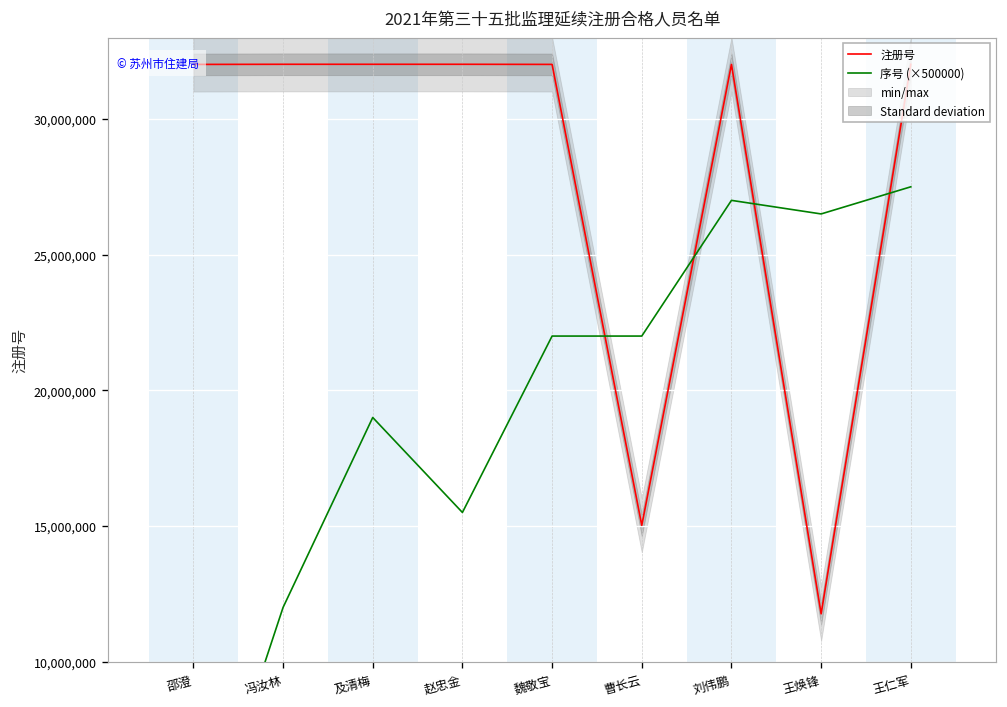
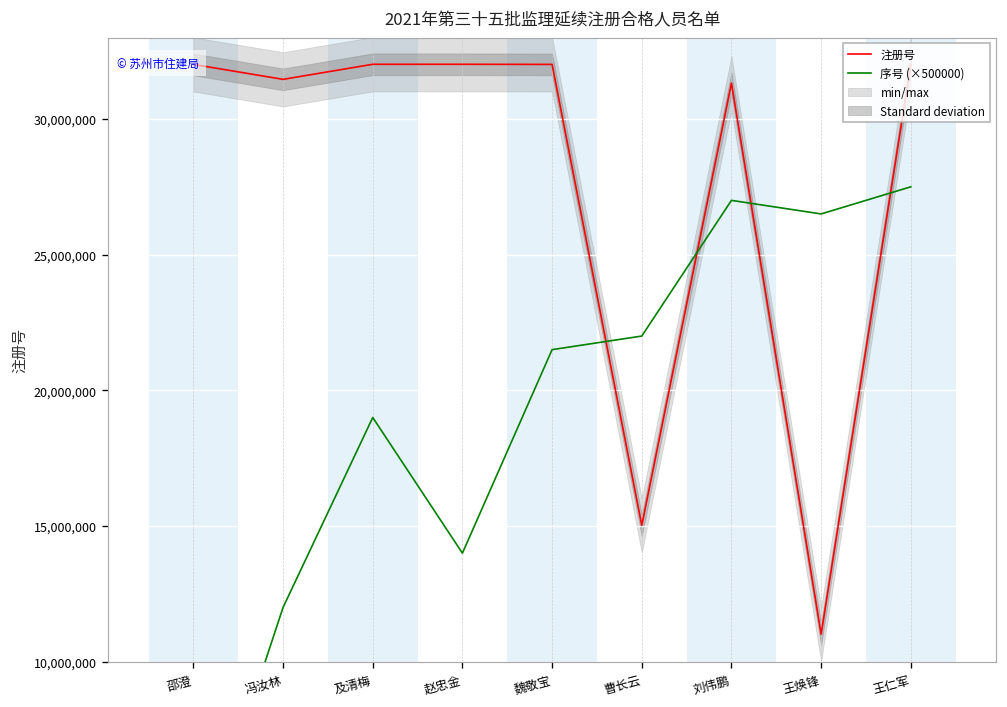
注册号, 冯汝林: 32,000,000 -> 31,500,000
序号 (×500000), 赵忠金: 15,500,000 -> 14,000,000
序号 (×500000), 魏敬宝: 22,000,000 -> 21,500,000
注册号, 刘伟鹏: 32,000,000 -> 31,300,000
注册号, 王焕锋: 11,800,000 -> 11,000,000
